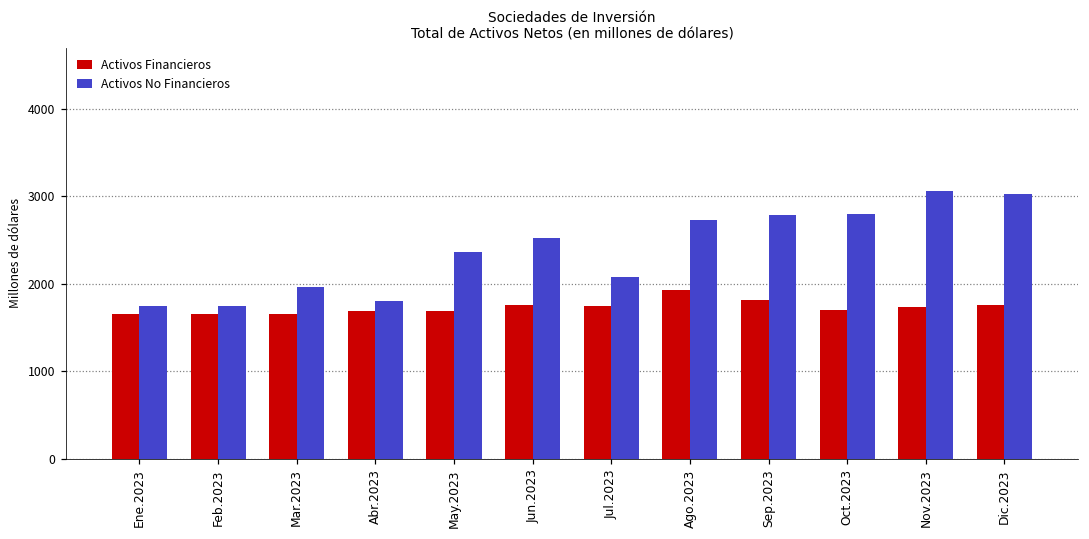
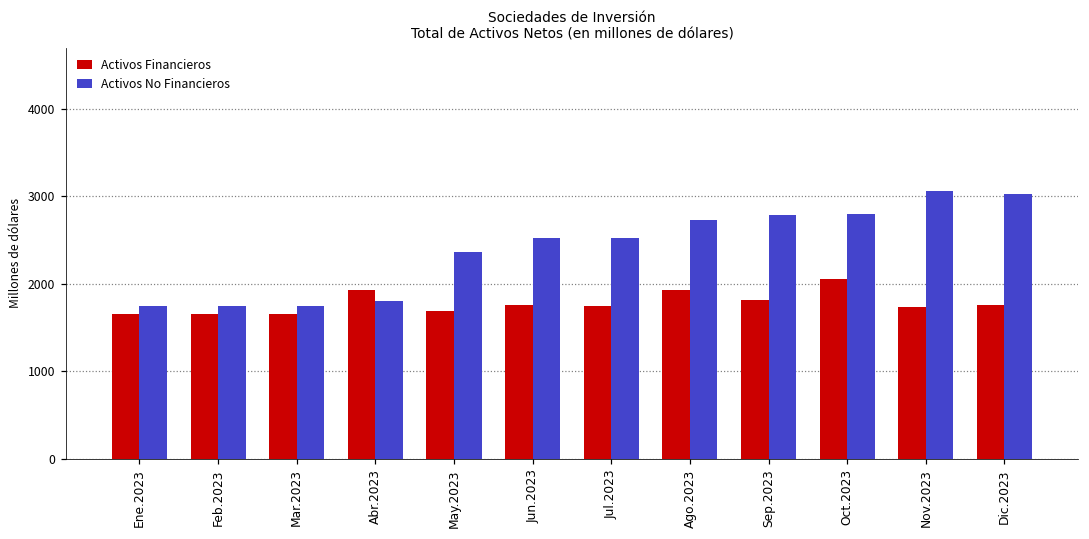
Activos No Financieros, Mar.2023: 2000 -> 1800
Activos Financieros, Abr.2023: 1700 -> 1900
Activos No Financieros, Jul.2023: 2100 -> 2500
Activos Financieros, Oct.2023: 1700 -> 2100
